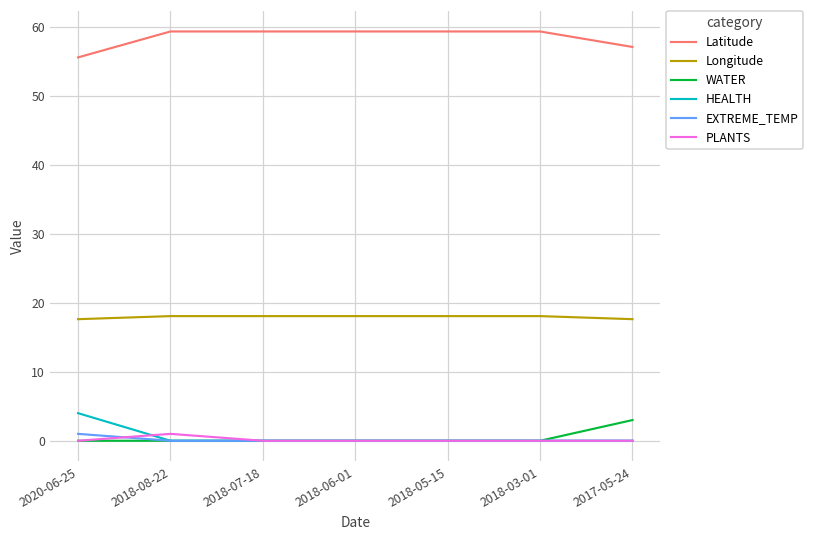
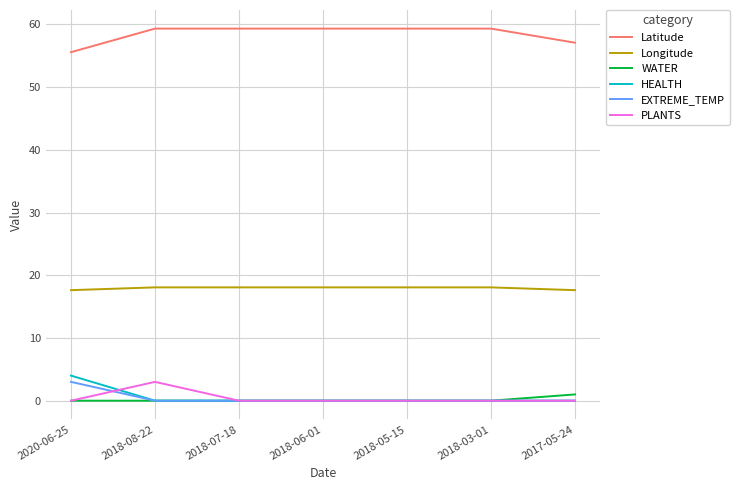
EXTREME_TEMP, 2020-06-25: 1 -> 3
PLANTS, 2018-08-22: 1 -> 3
WATER, 2017-05-24: 3 -> 1
